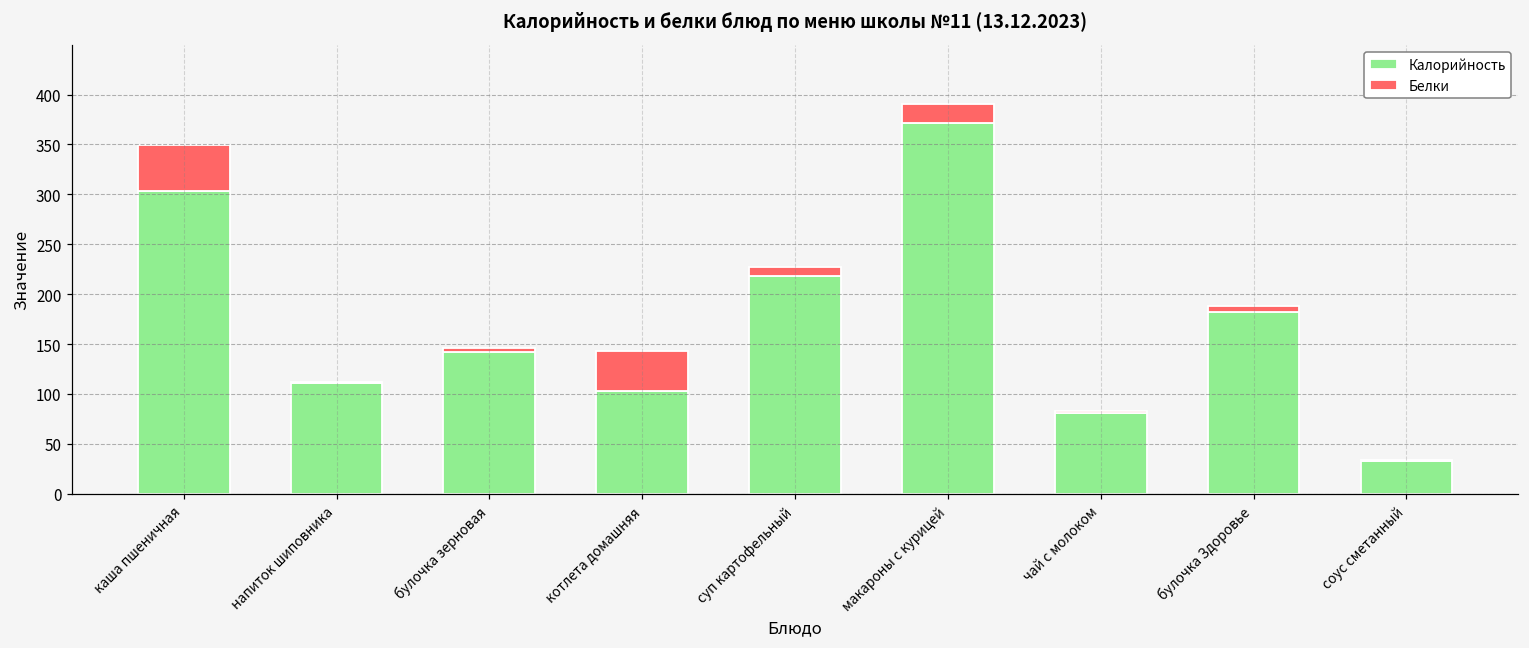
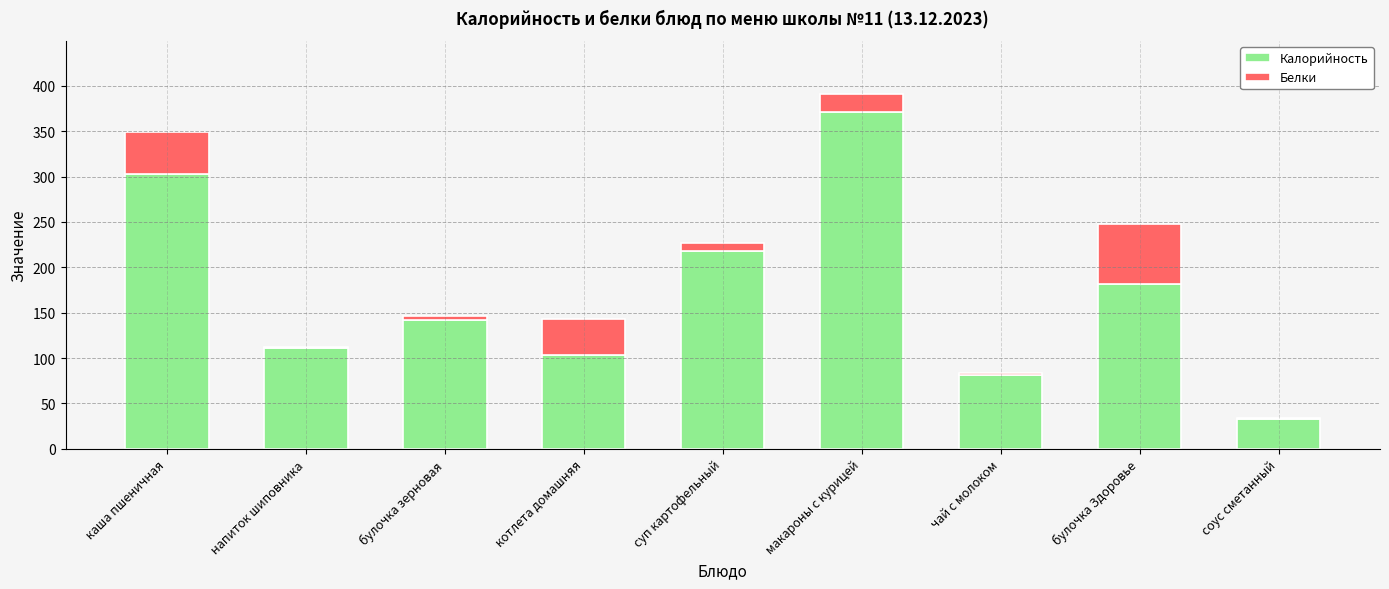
Белки, булочка Здоровье: 10 -> 70
